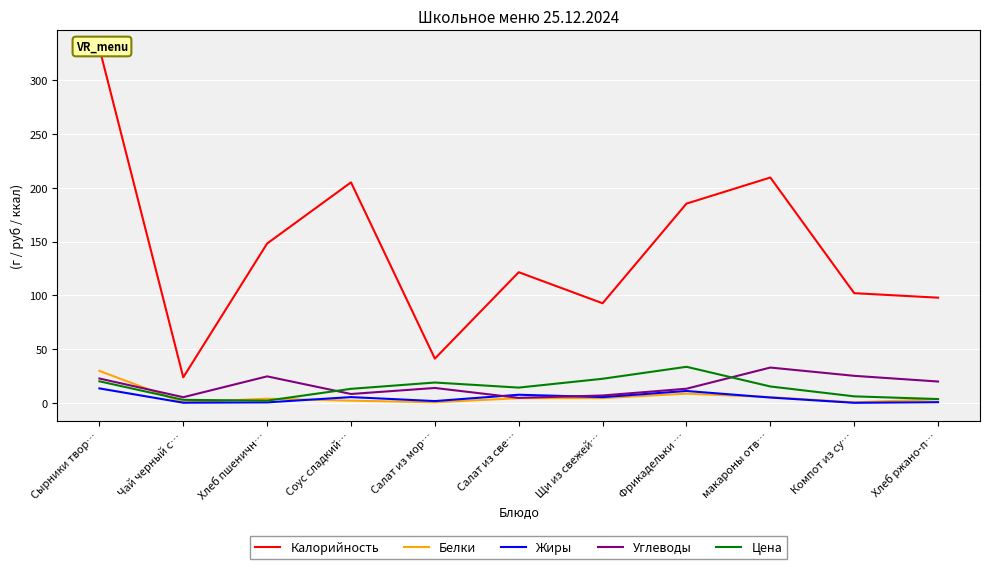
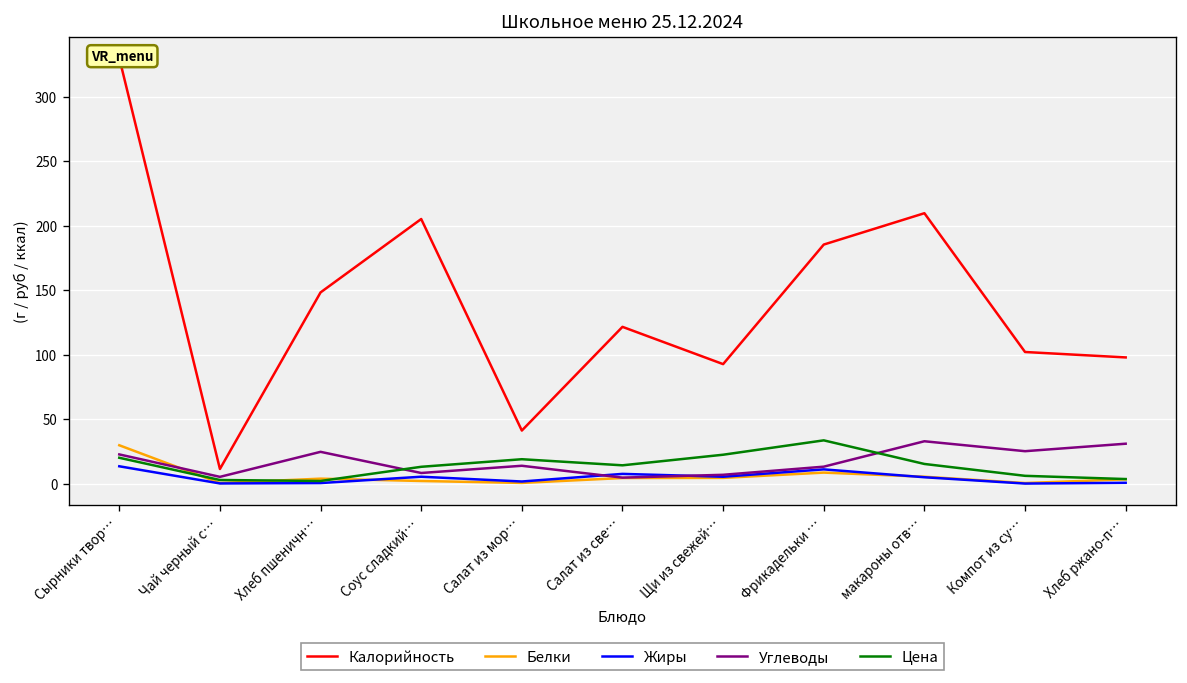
Калорийность, Чай черный с…: 24 -> 11
Углеводы, Хлеб ржано-п…: 20 -> 31
